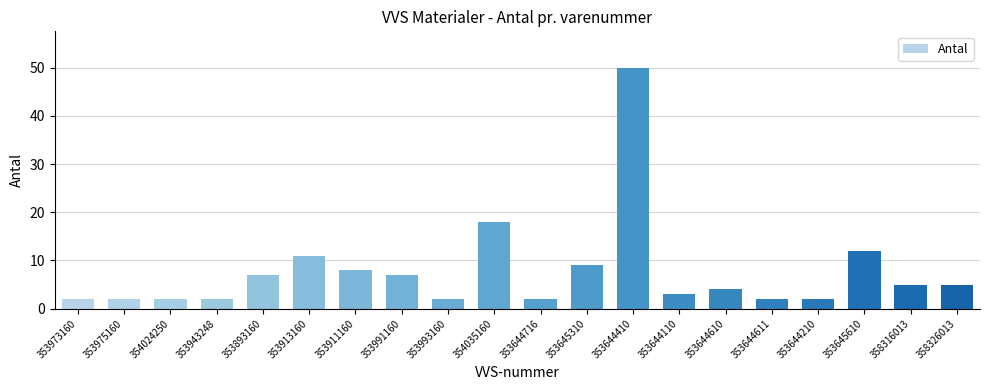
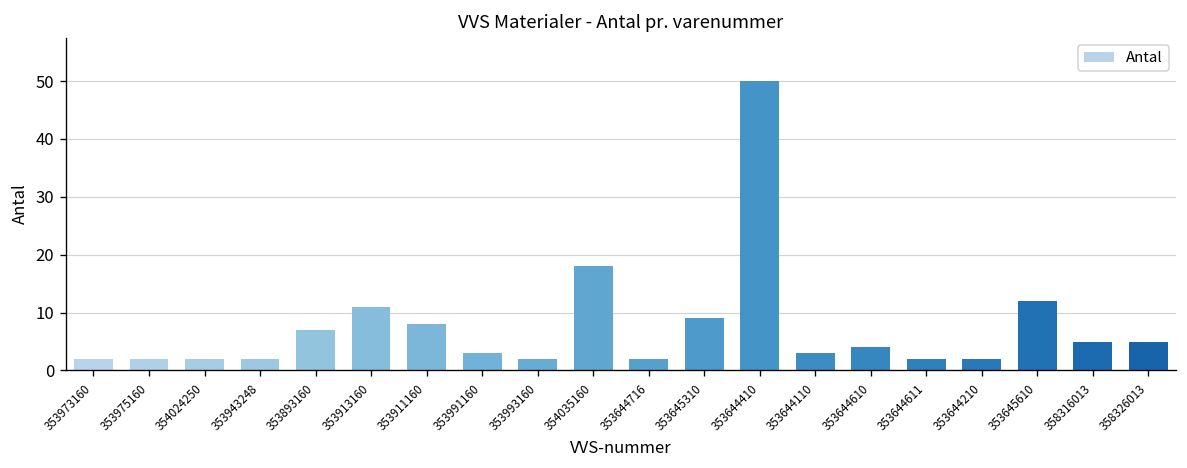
353991160: 7 -> 3
